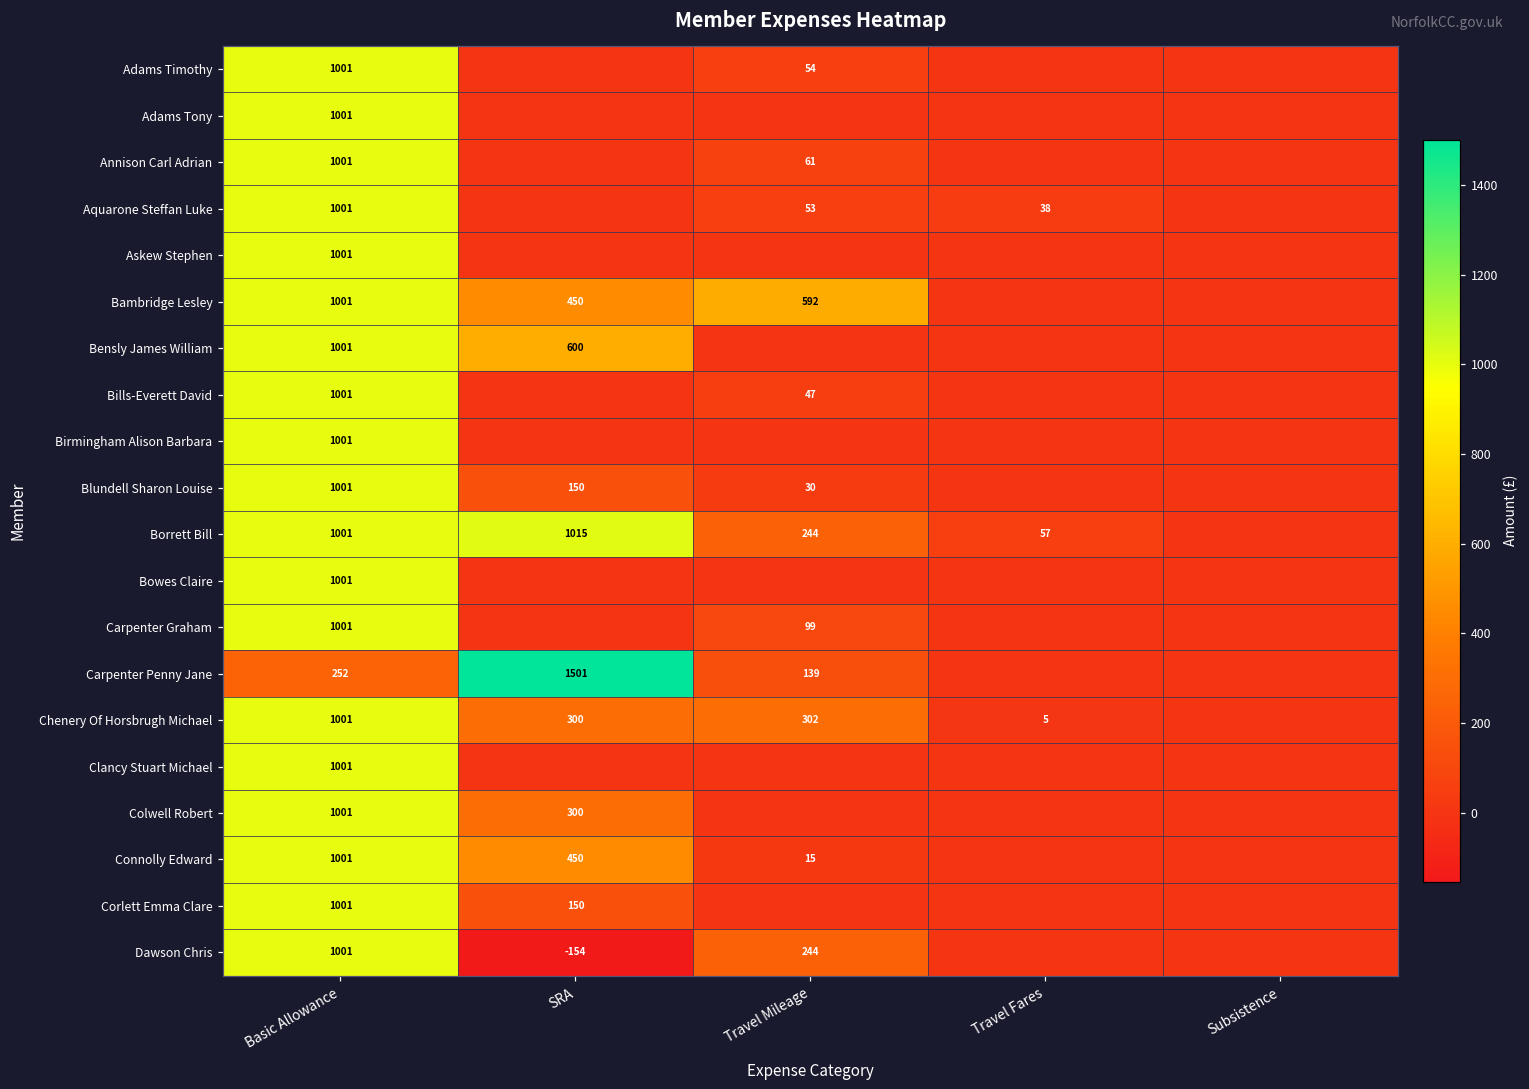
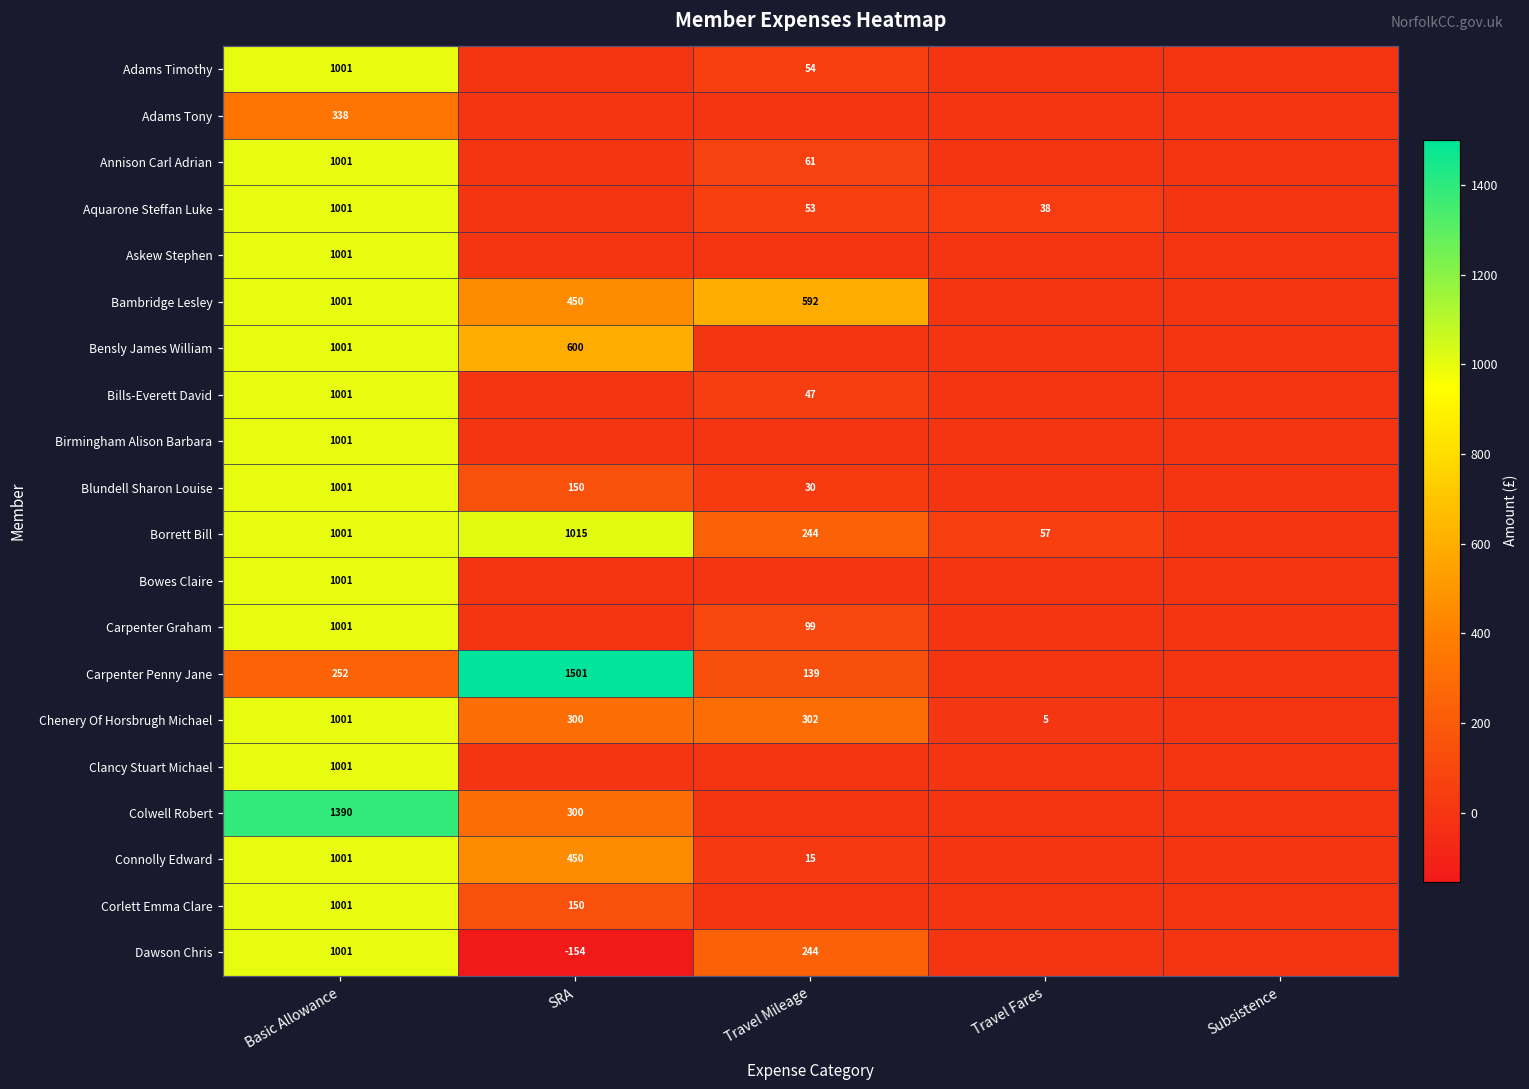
Adams Tony, Basic Allowance: 1001 -> 338
Colwell Robert, Basic Allowance: 1001 -> 1390
